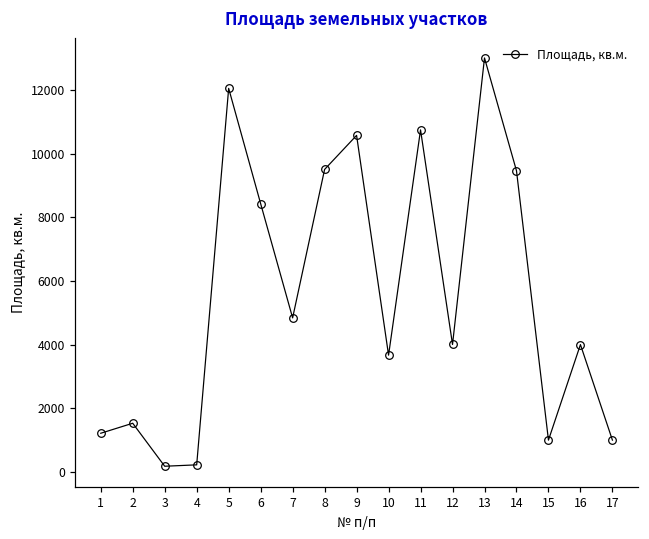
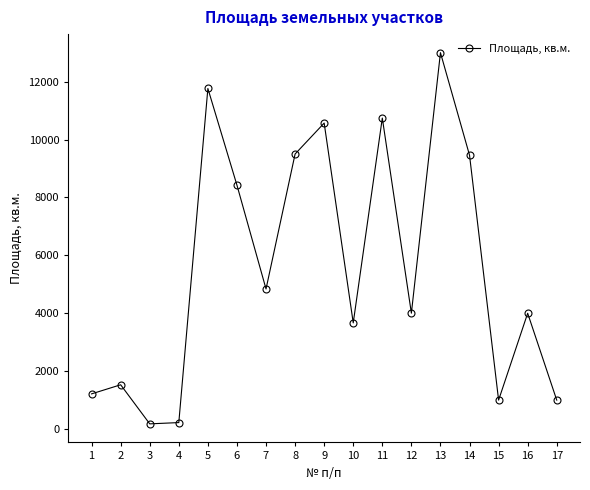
5: 12000 -> 11800
